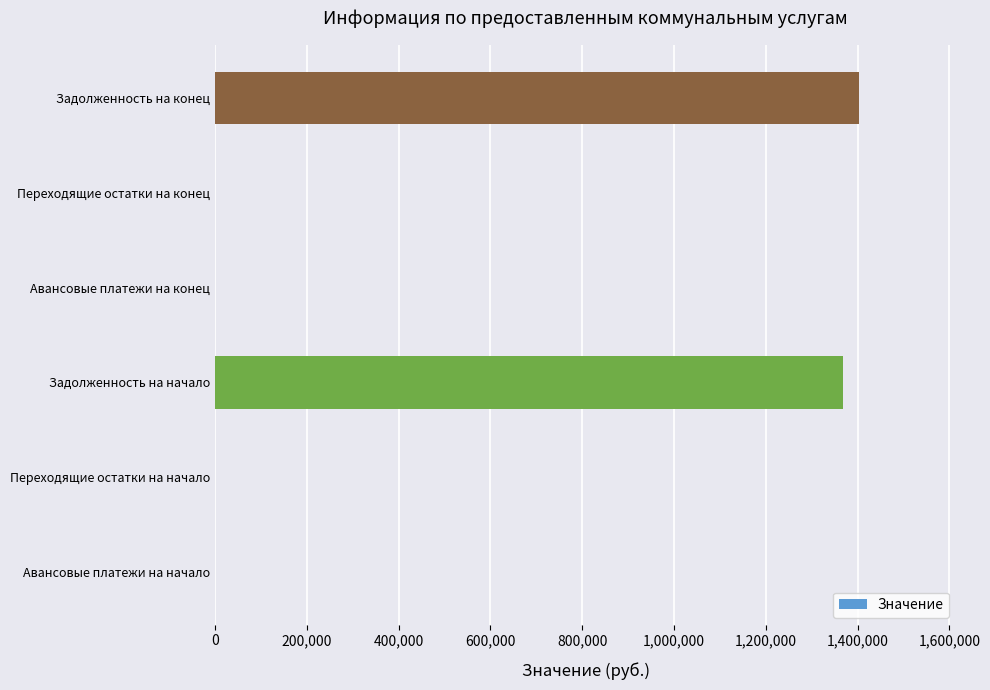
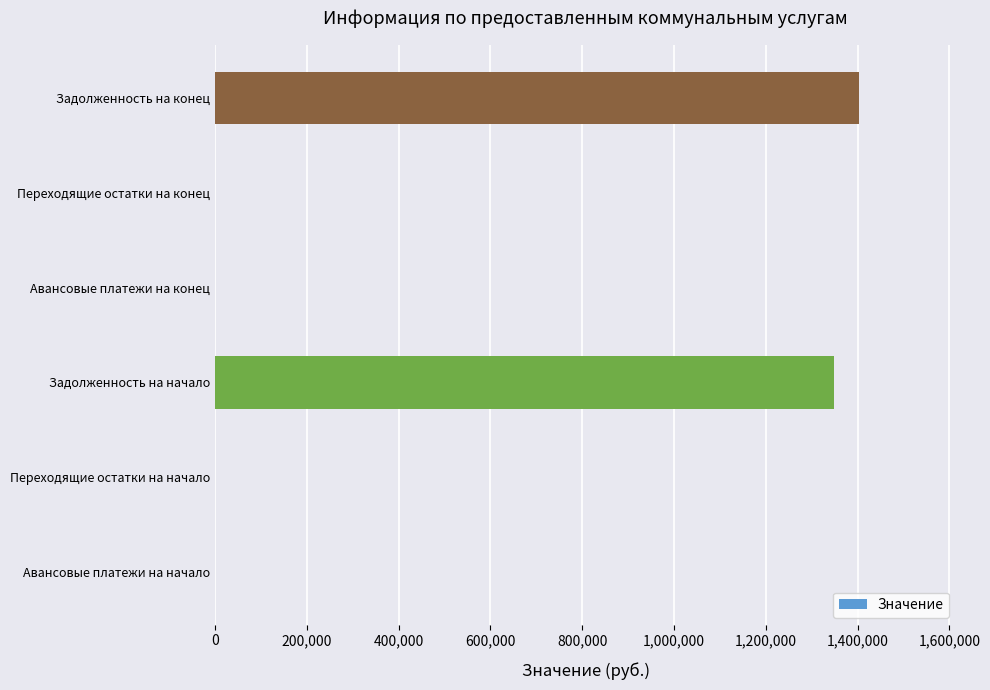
Задолженность на начало: 1,370,000 -> 1,350,000
